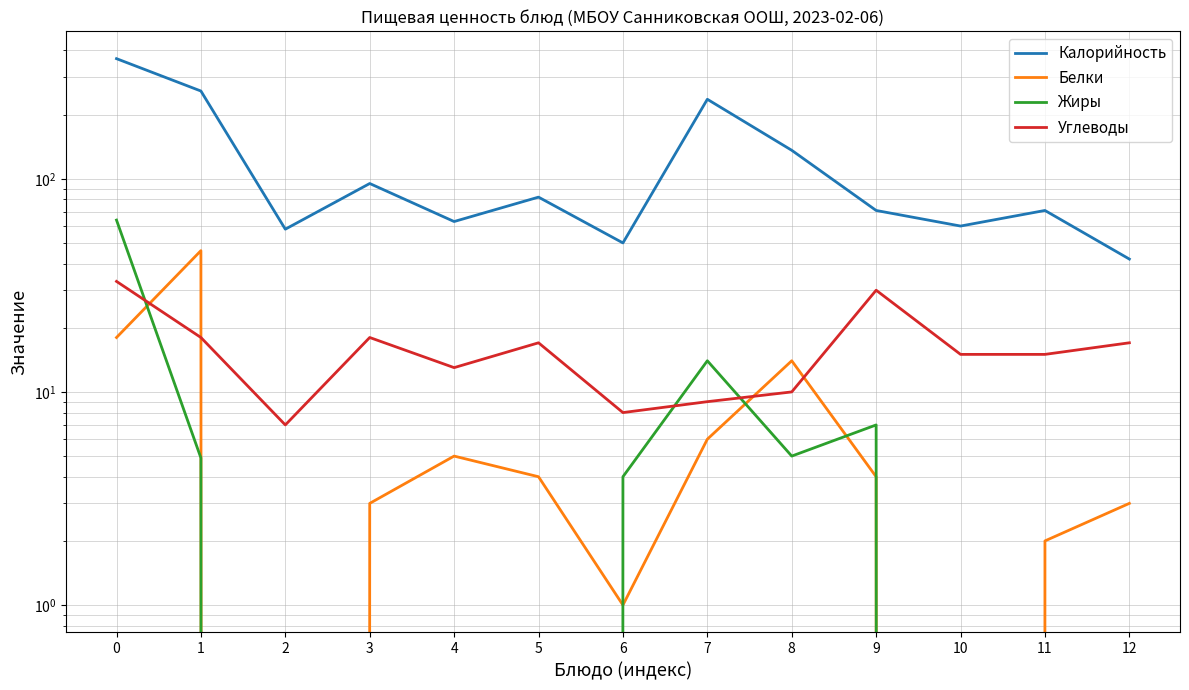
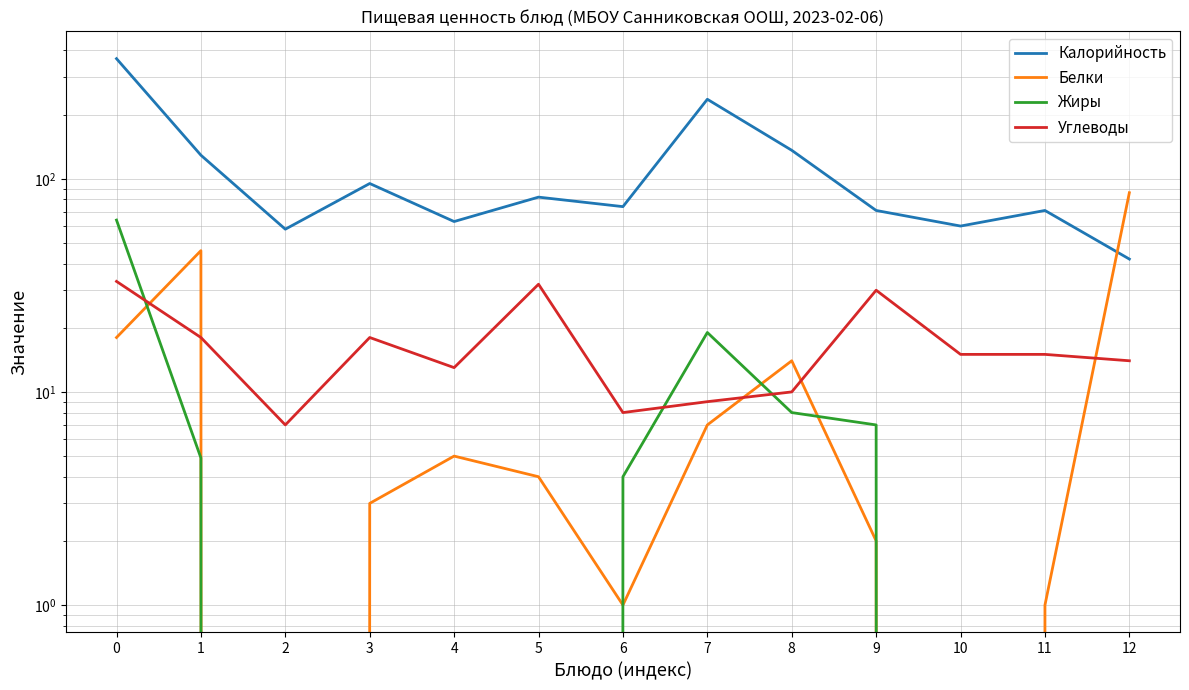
Калорийность, 1: 260 -> 130
Углеводы, 5: 17 -> 32
Калорийность, 6: 50 -> 74
Белки, 7: 6 -> 7
Жиры, 7: 14 -> 19
Жиры, 8: 5 -> 8
Белки, 9: 4 -> 2
Белки, 11: 2 -> 1
Белки, 12: 3 -> 86
Углеводы, 12: 17 -> 14
